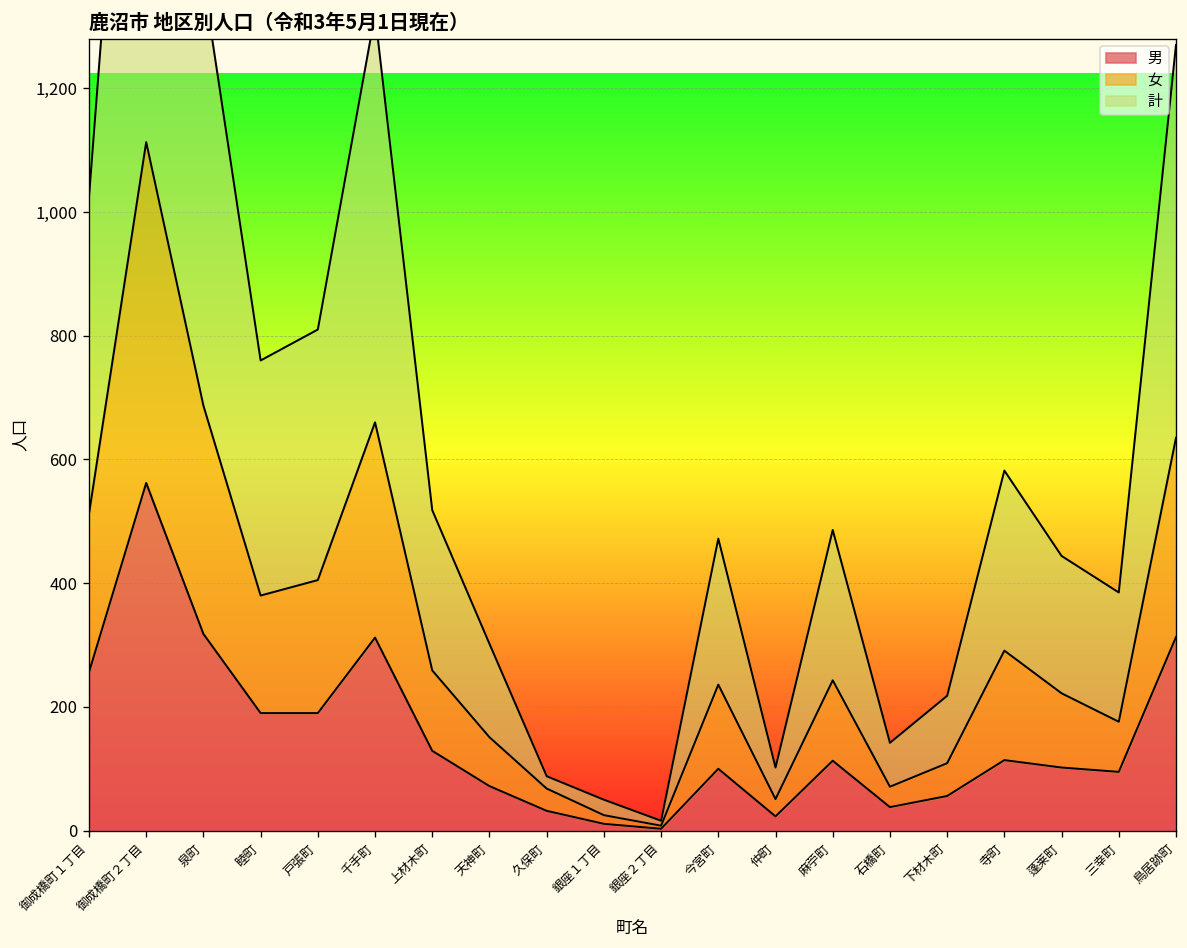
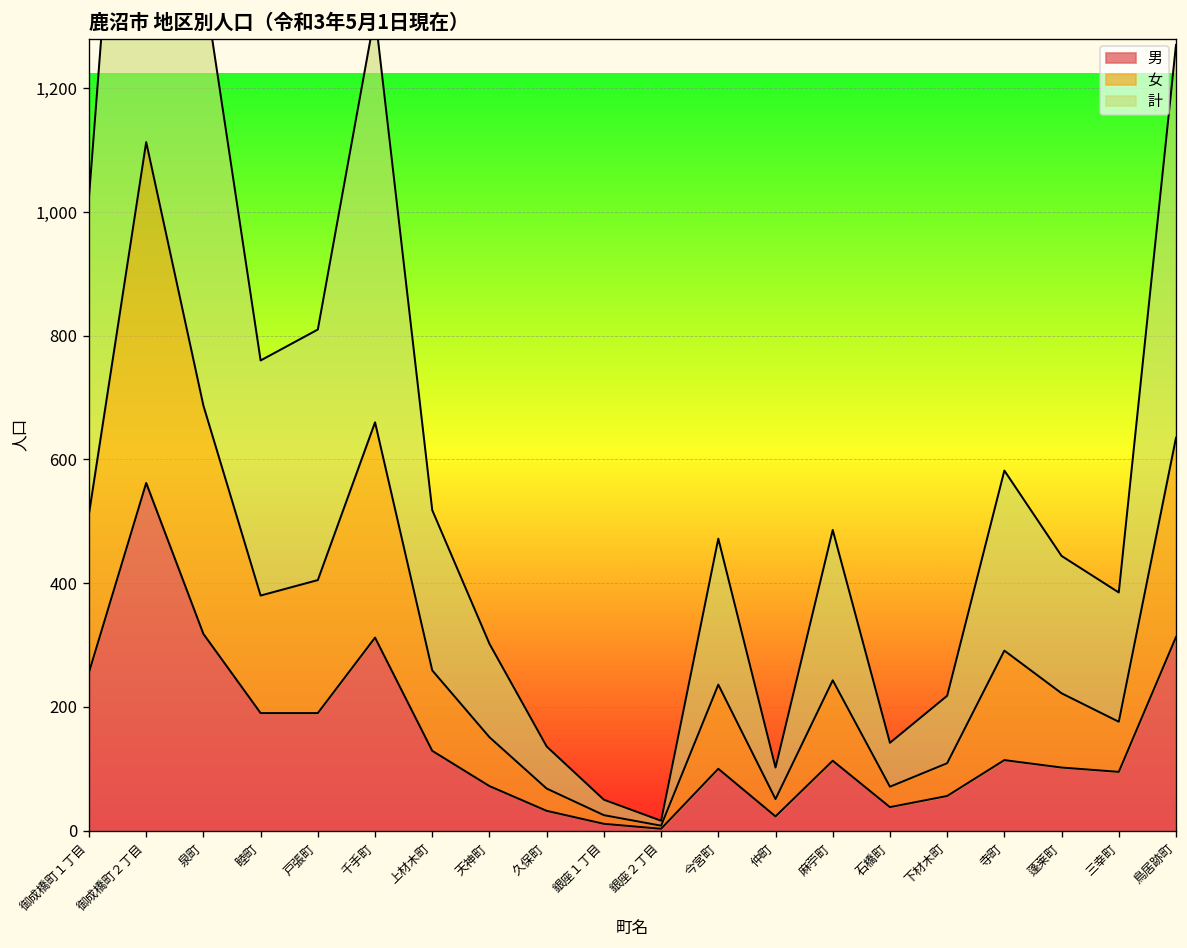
計, 久保町: 20 -> 70
